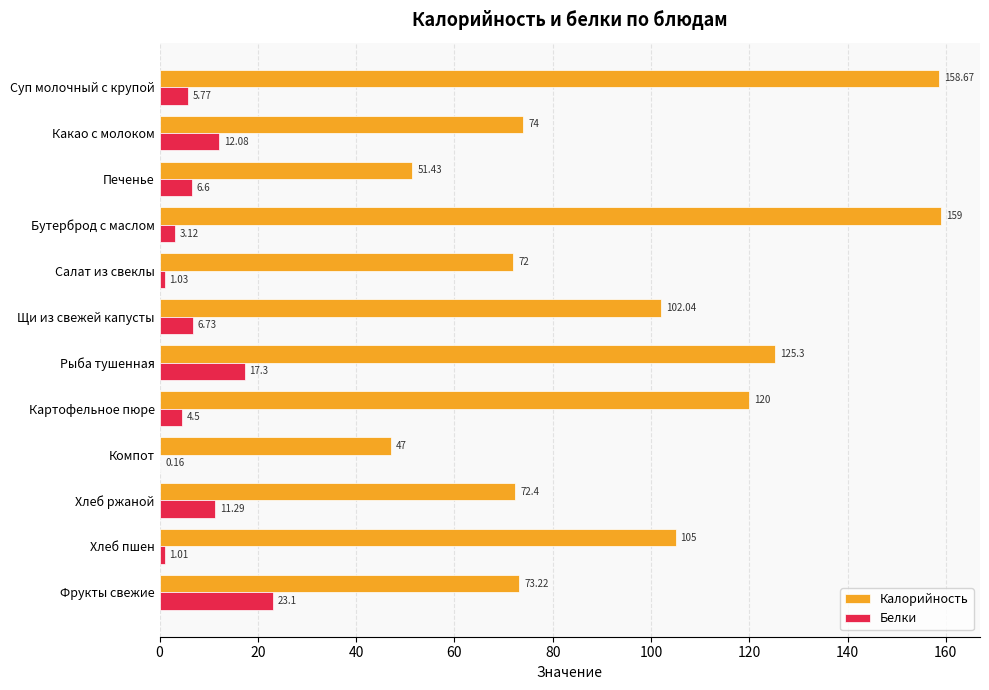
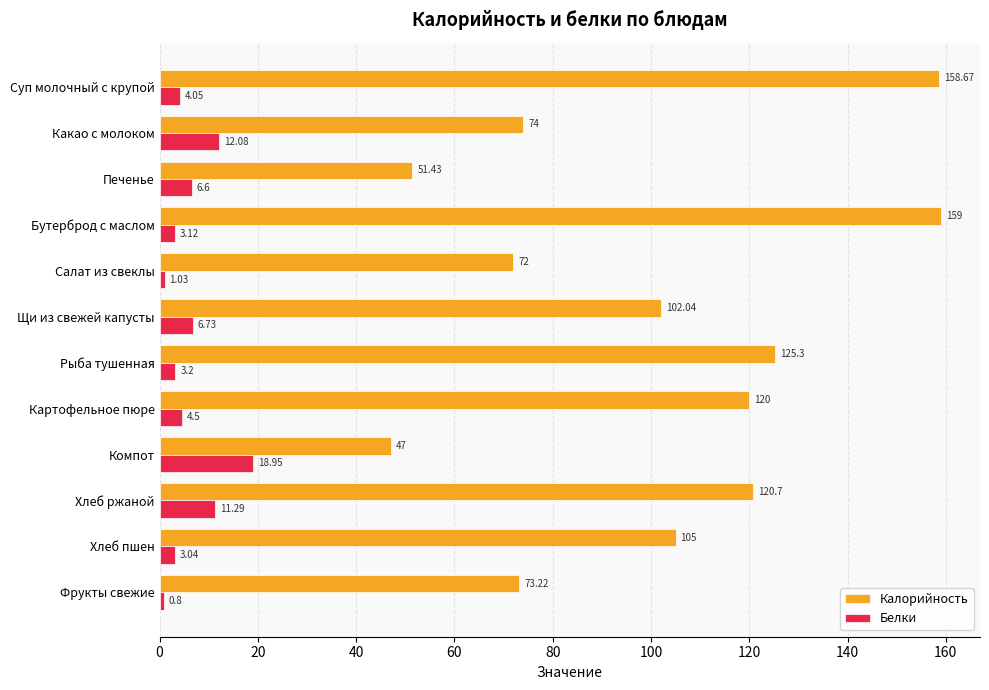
Белки, Суп молочный с крупой: 5.77 -> 4.05
Белки, Рыба тушенная: 17.3 -> 3.2
Белки, Компот: 0.16 -> 18.95
Калорийность, Хлеб ржаной: 72.4 -> 120.7
Белки, Хлеб пшен: 1.01 -> 3.04
Белки, Фрукты свежие: 23.1 -> 0.8
